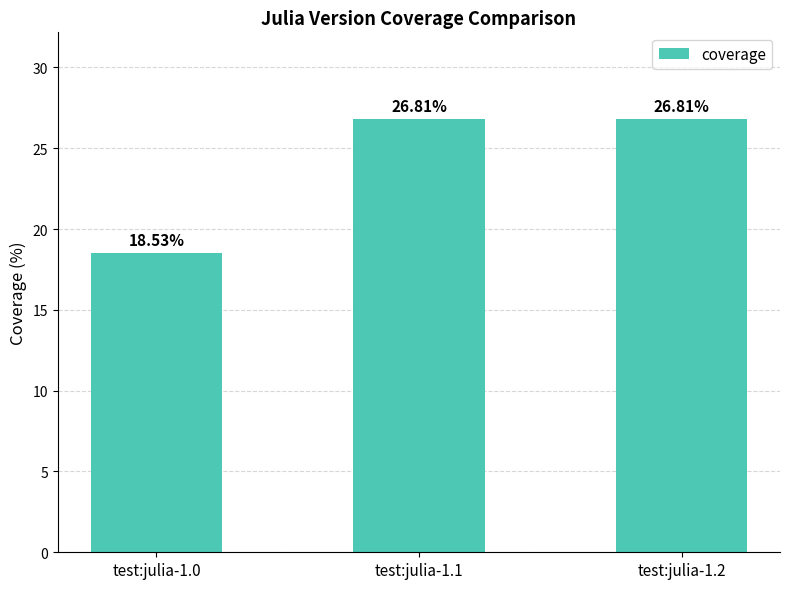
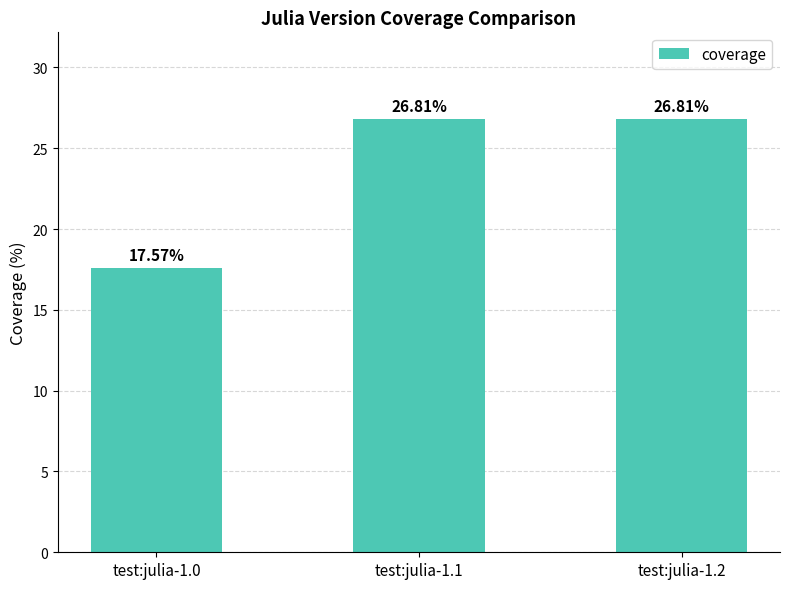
test:julia-1.0: 18.53% -> 17.57%
